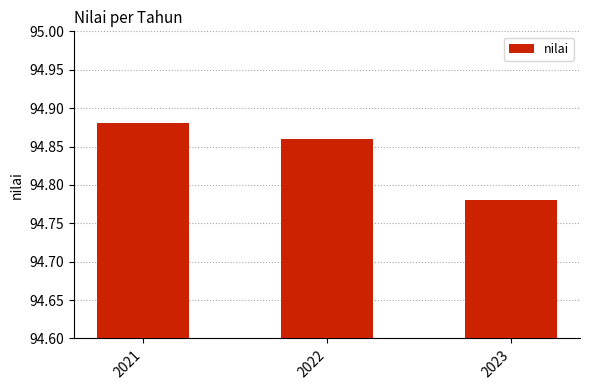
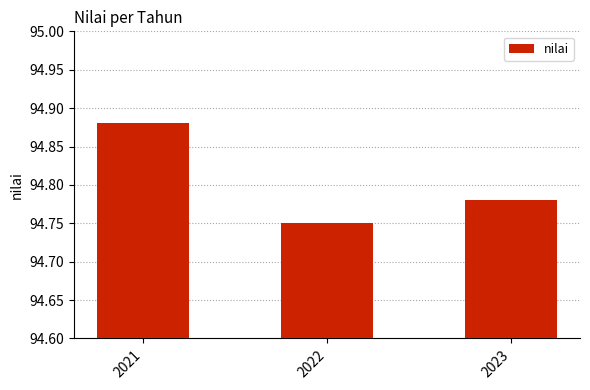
2022: 94.86 -> 94.75
